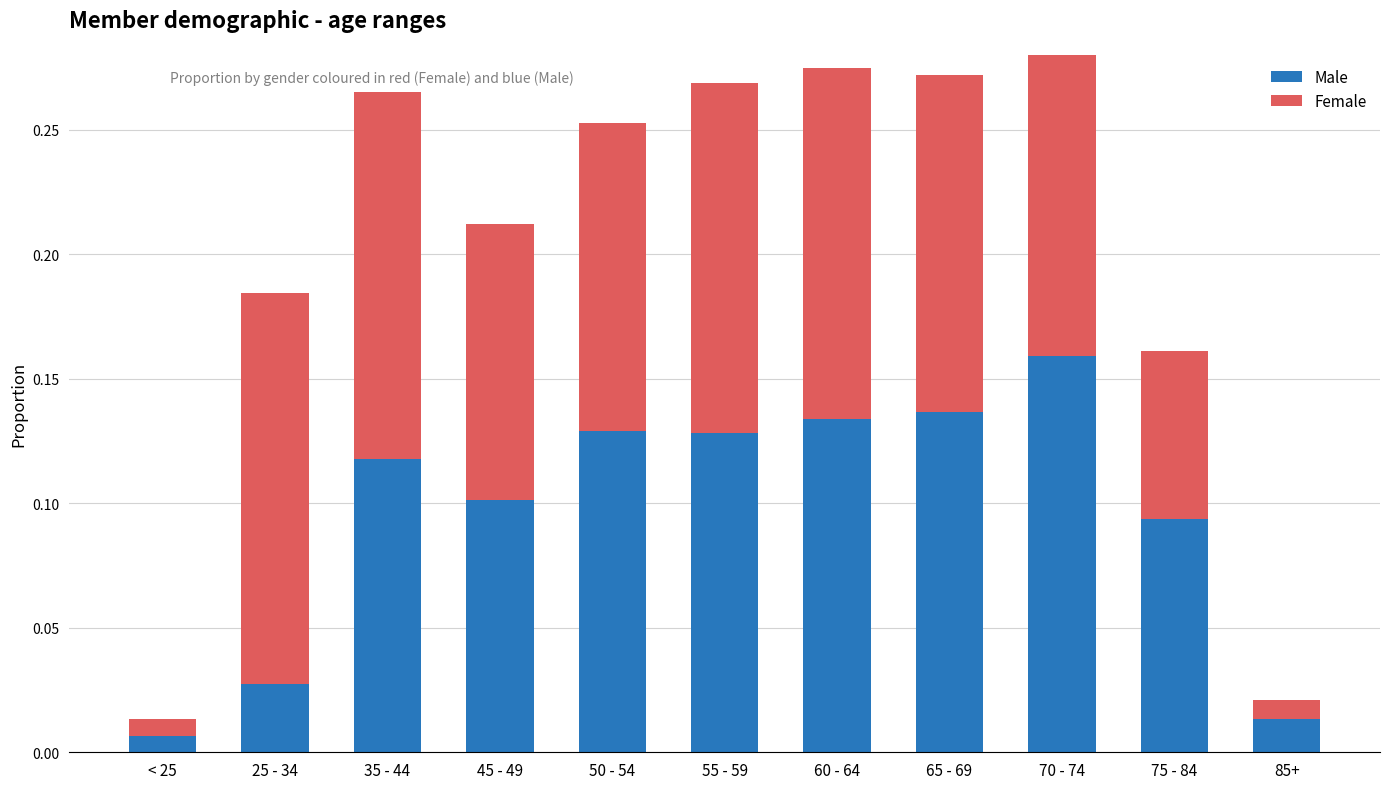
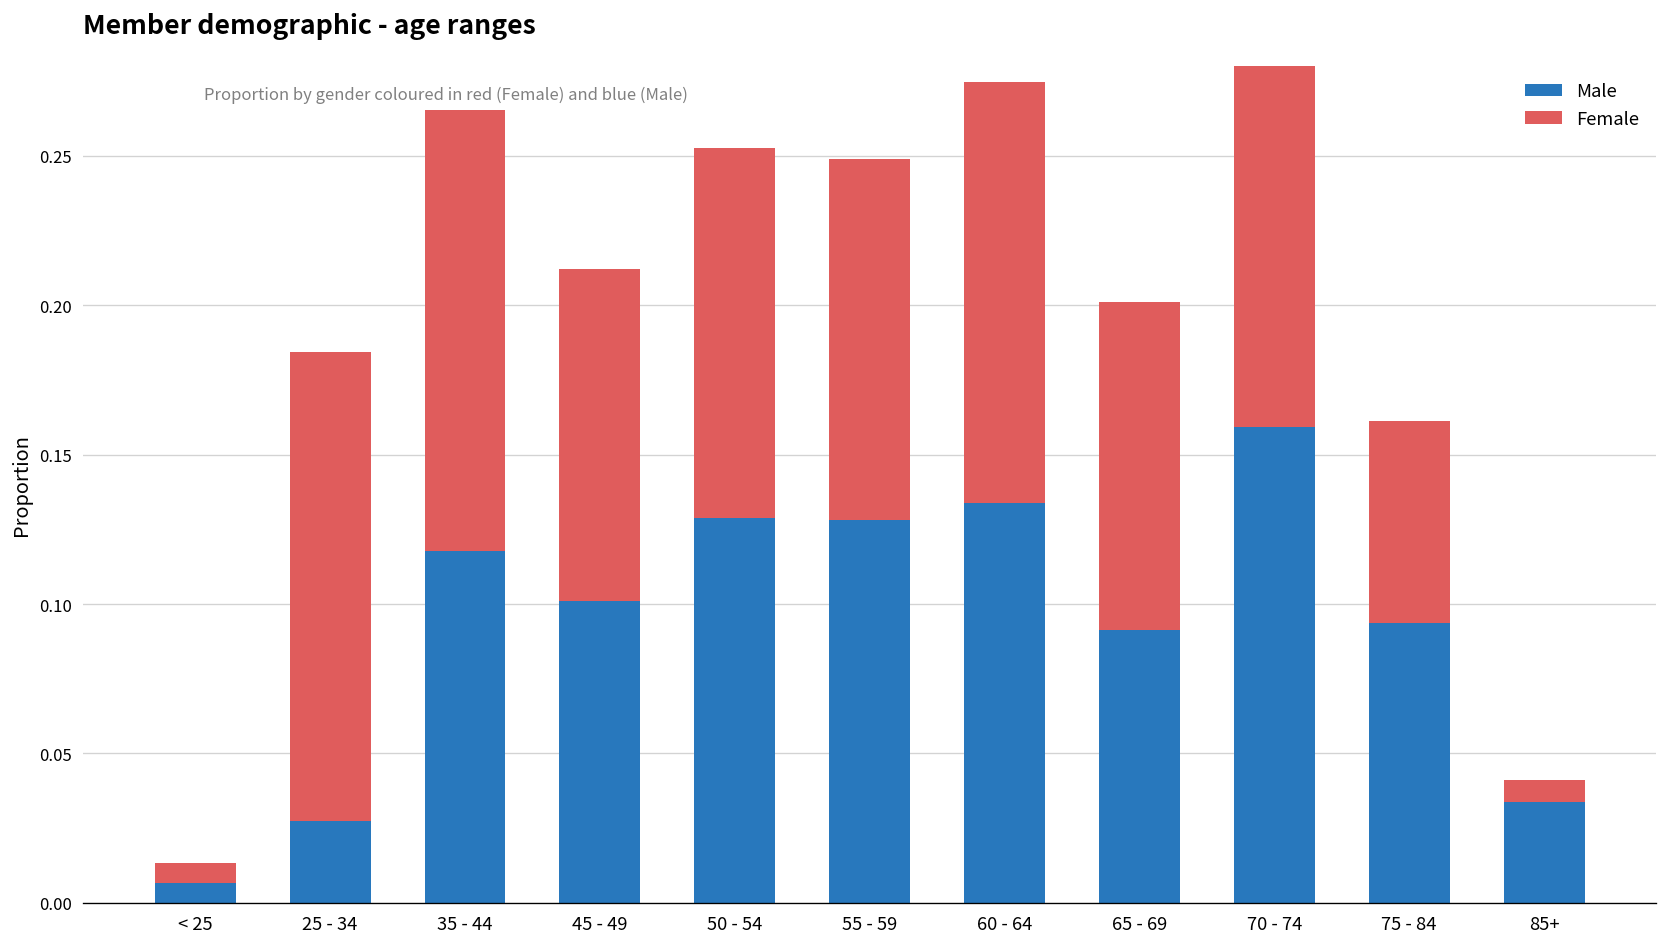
Female, 55 - 59: 0.141 -> 0.121
Male, 65 - 69: 0.136 -> 0.091
Female, 65 - 69: 0.135 -> 0.110
Male, 85+: 0.014 -> 0.034
